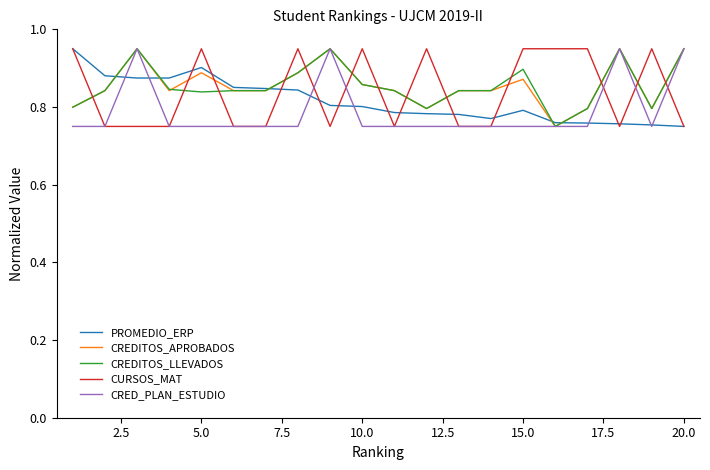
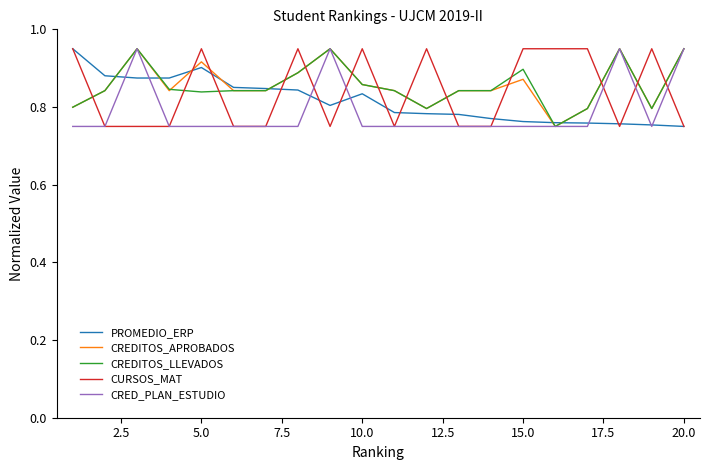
CREDITOS_APROBADOS, 5.0: 0.89 -> 0.92
PROMEDIO_ERP, 10.0: 0.80 -> 0.83
PROMEDIO_ERP, 15.0: 0.79 -> 0.76
